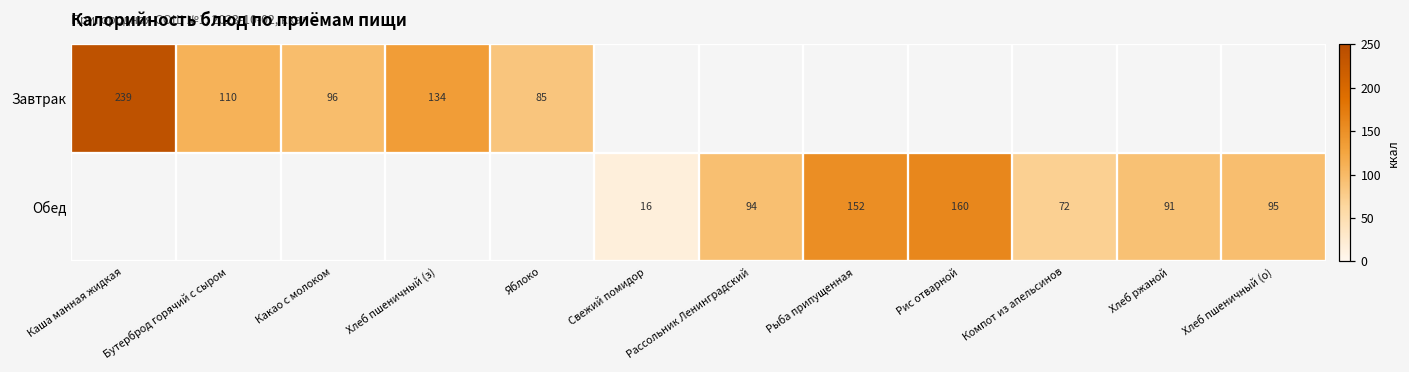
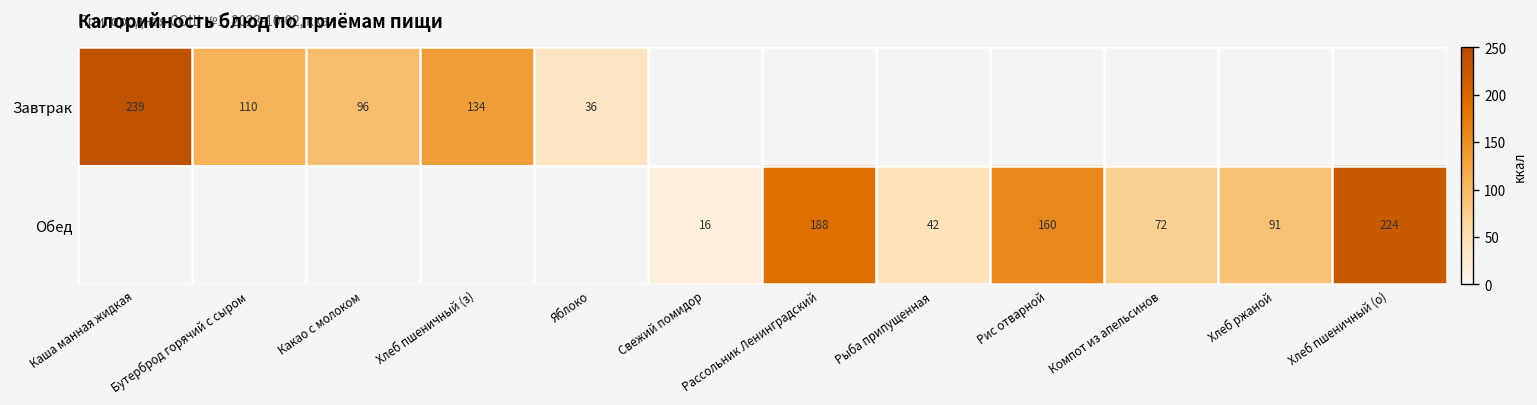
Завтрак, Яблоко: 85 -> 36
Обед, Рассольник Ленинградский: 94 -> 188
Обед, Рыба припущенная: 152 -> 42
Обед, Хлеб пшеничный (о): 95 -> 224
